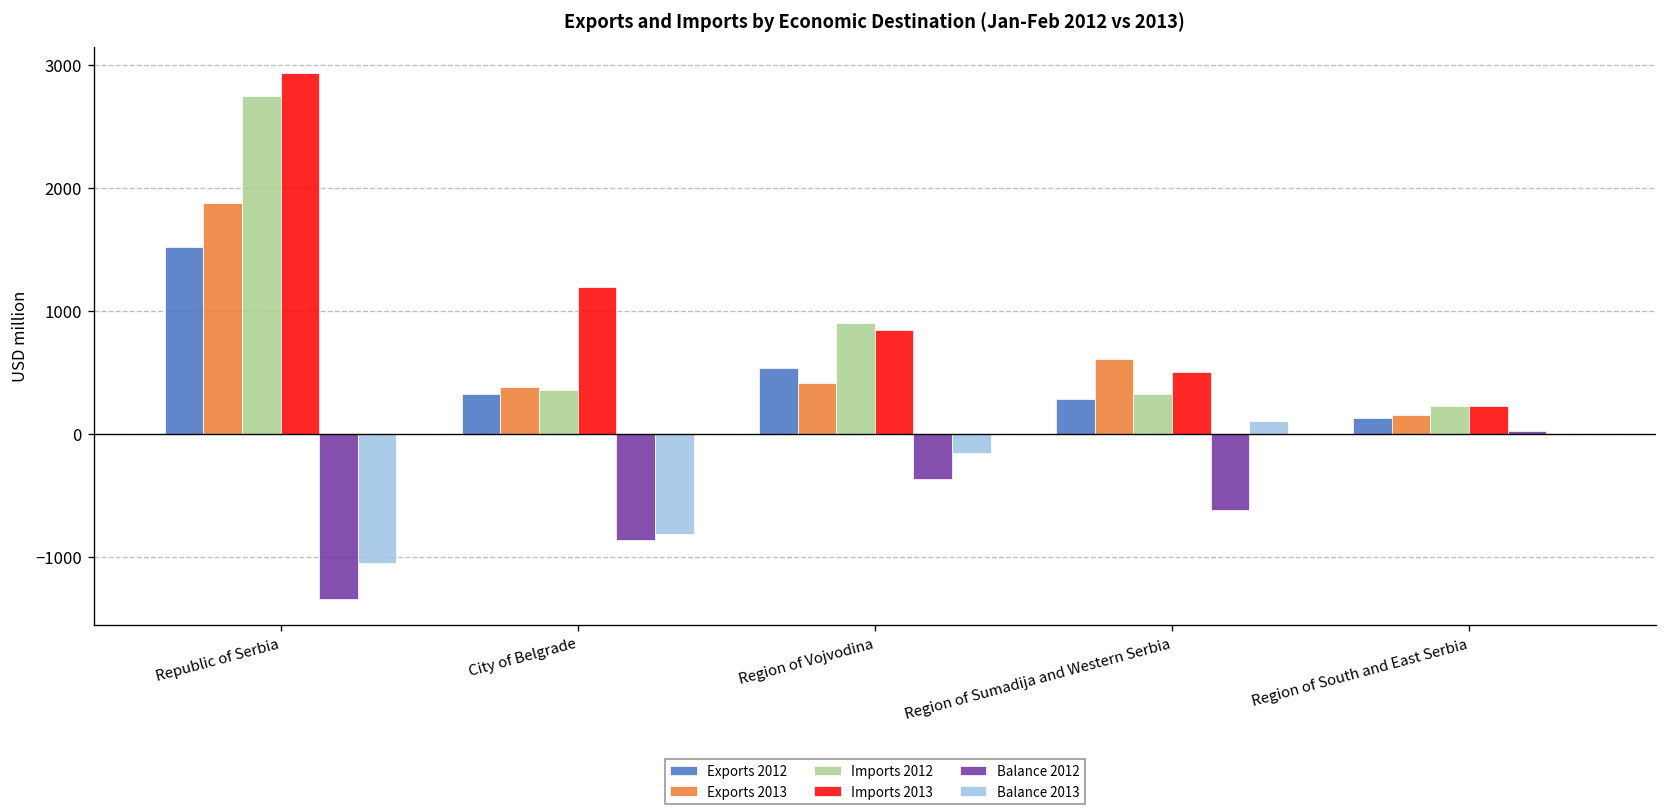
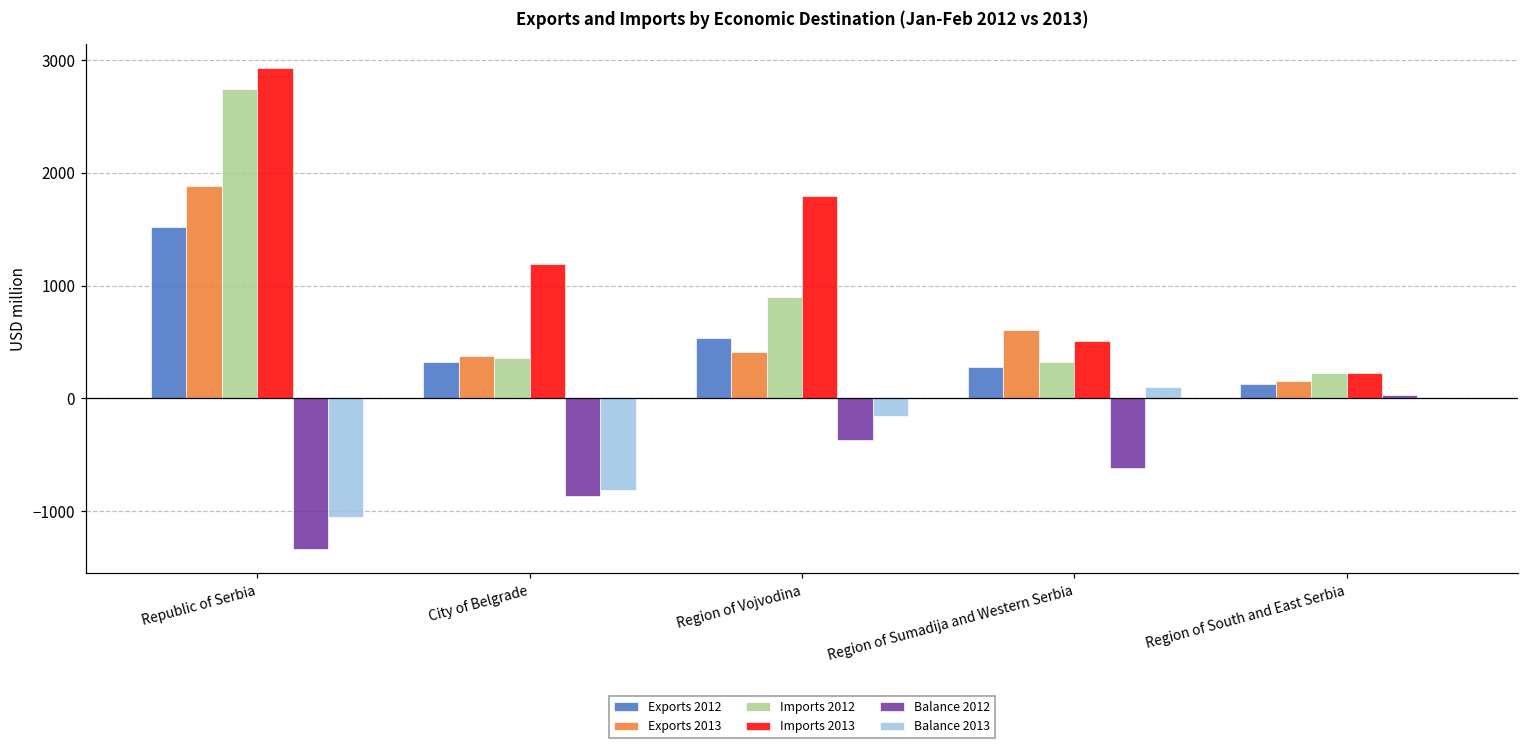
Imports 2013, Region of Vojvodina: 840 -> 1800
